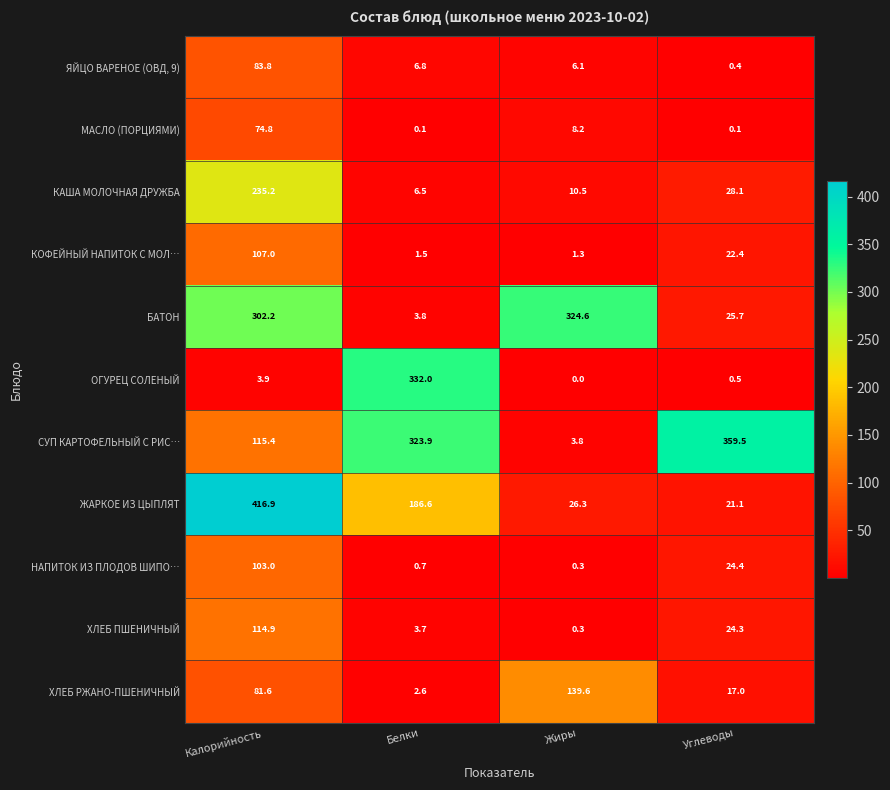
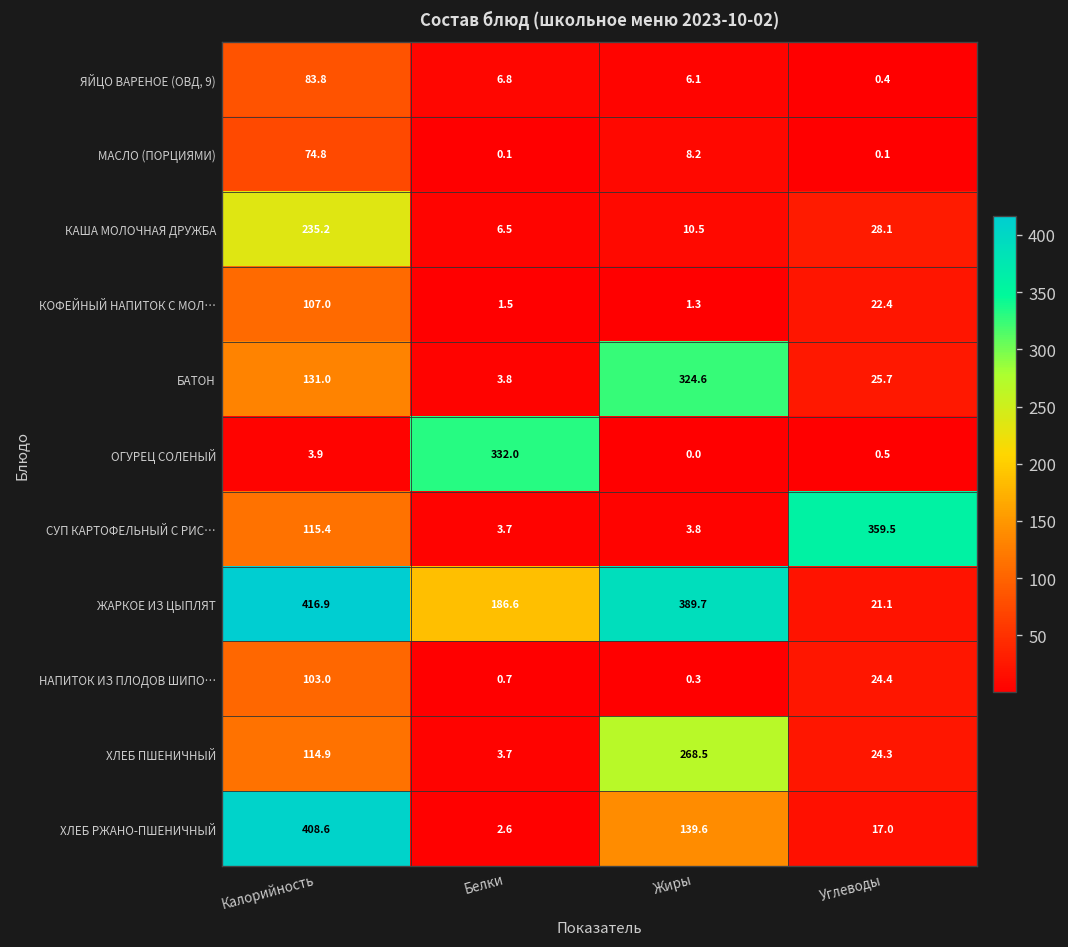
БАТОН, Калорийность: 302.2 -> 131.0
СУП КАРТОФЕЛЬНЫЙ С РИС…, Белки: 323.9 -> 3.7
ЖАРКОЕ ИЗ ЦЫПЛЯТ, Жиры: 26.3 -> 389.7
ХЛЕБ ПШЕНИЧНЫЙ, Жиры: 0.3 -> 268.5
ХЛЕБ РЖАНО-ПШЕНИЧНЫЙ, Калорийность: 81.6 -> 408.6
